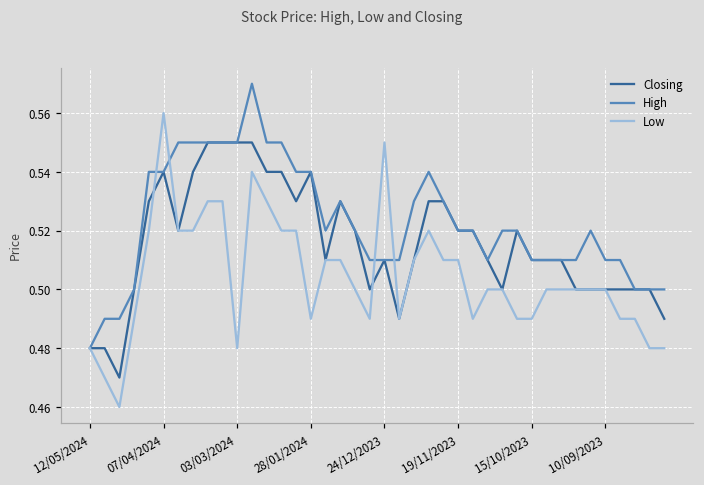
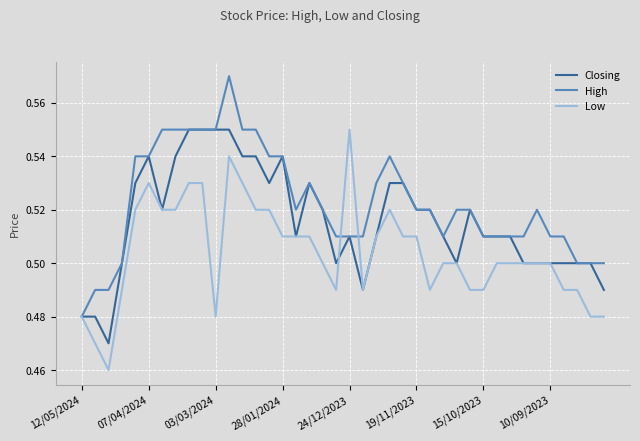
Low, 07/04/2024: 0.56 -> 0.53
Low, 28/01/2024: 0.49 -> 0.51
